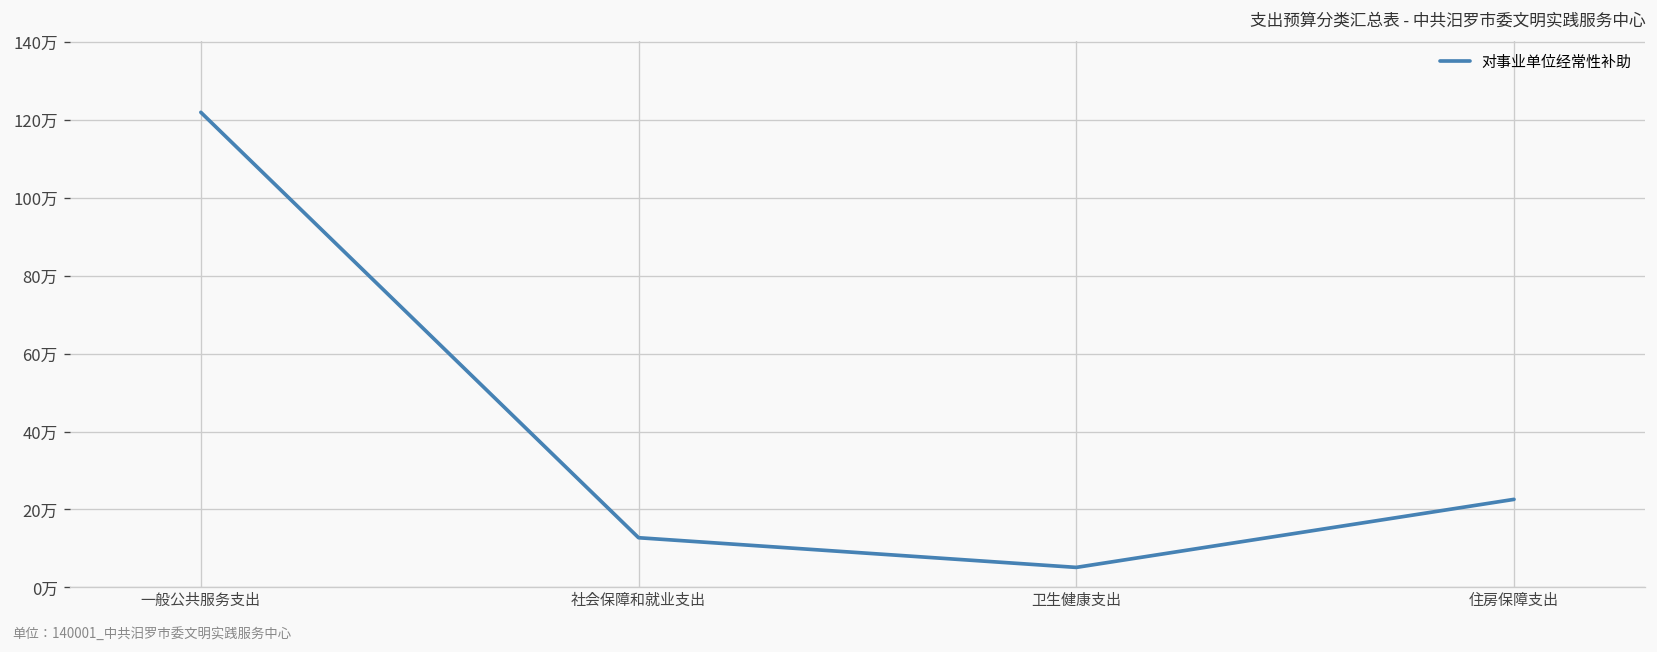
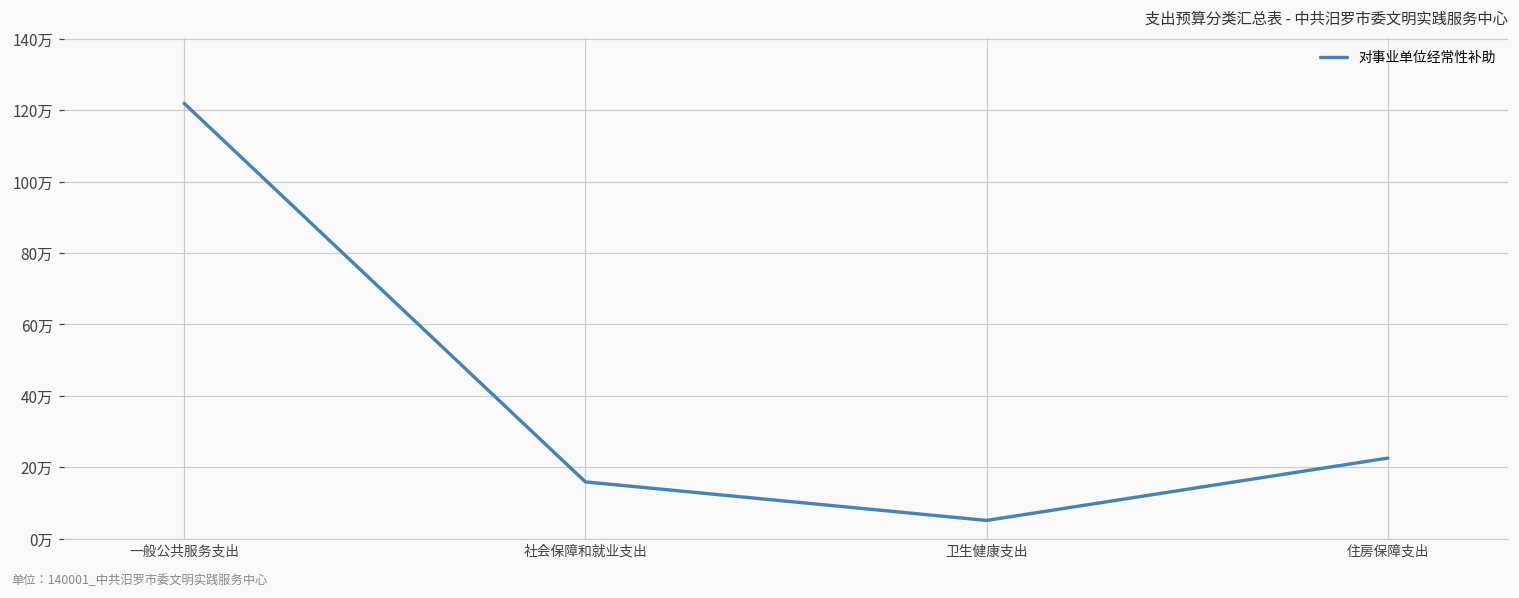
社会保障和就业支出: 13万 -> 16万
